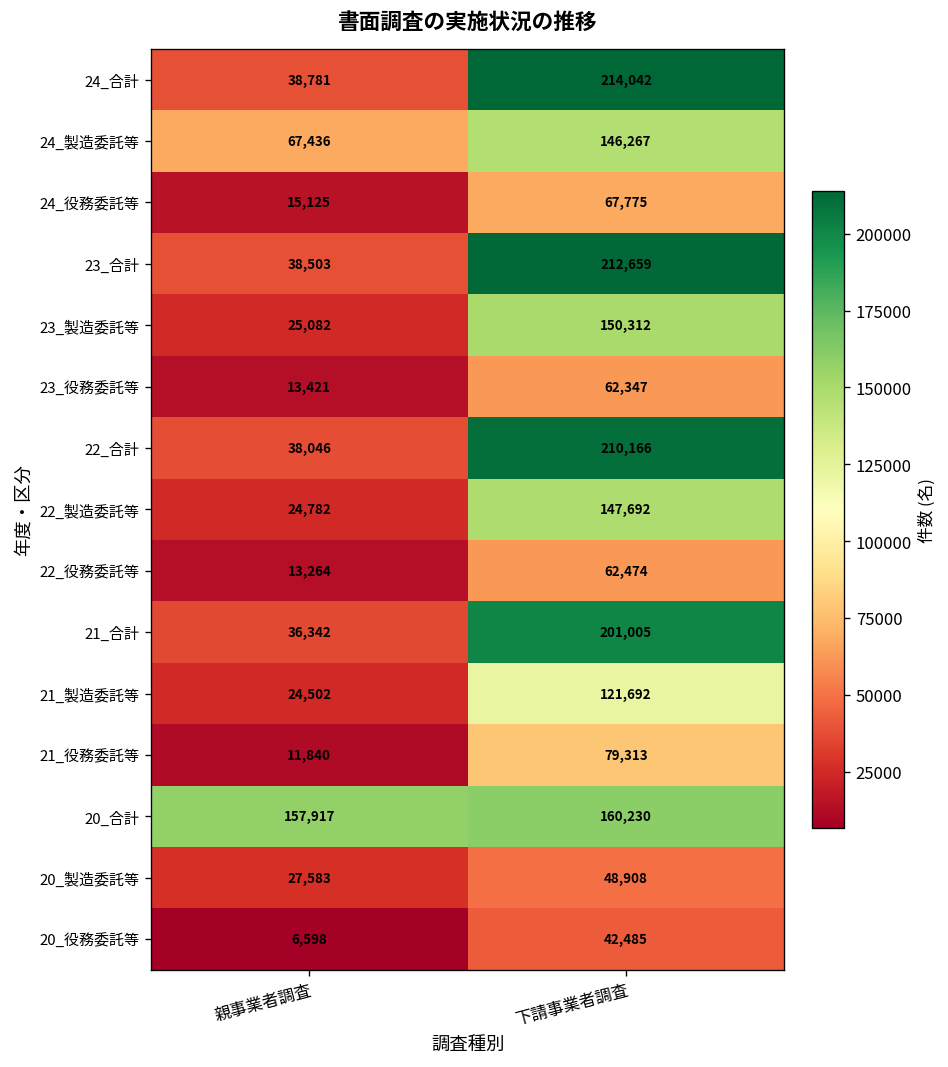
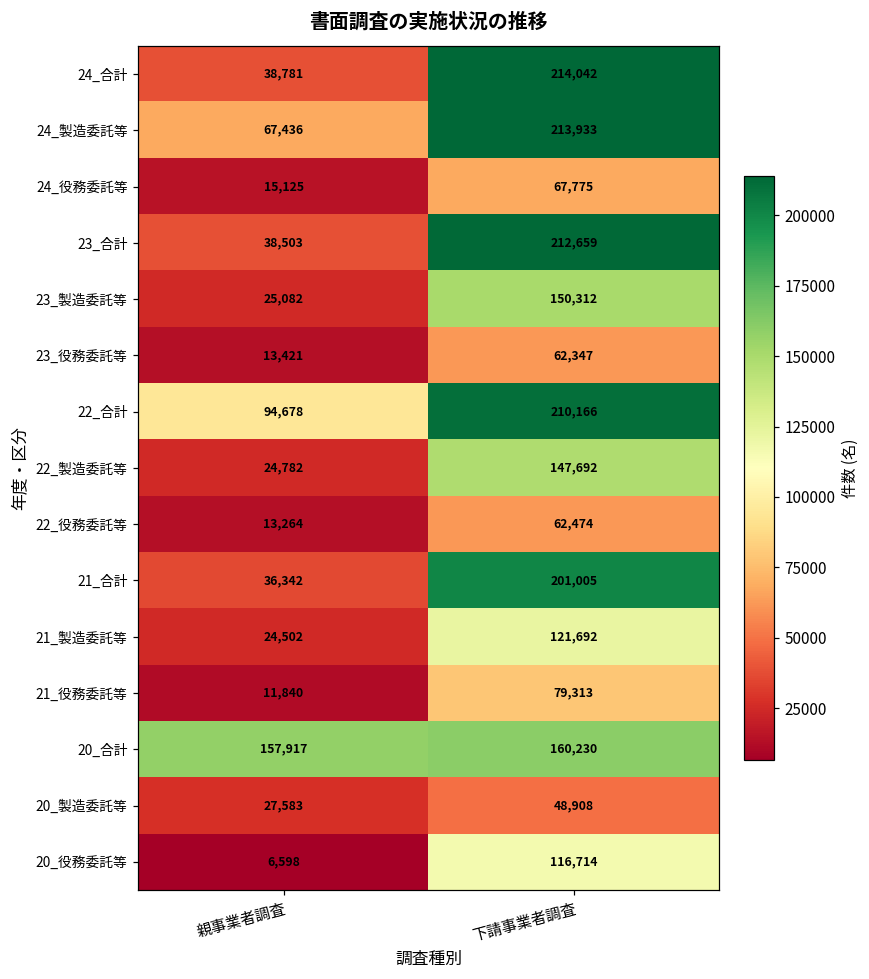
24_製造委託等, 下請事業者調査: 146,267 -> 213,933
22_合計, 親事業者調査: 38,046 -> 94,678
20_役務委託等, 下請事業者調査: 42,485 -> 116,714
